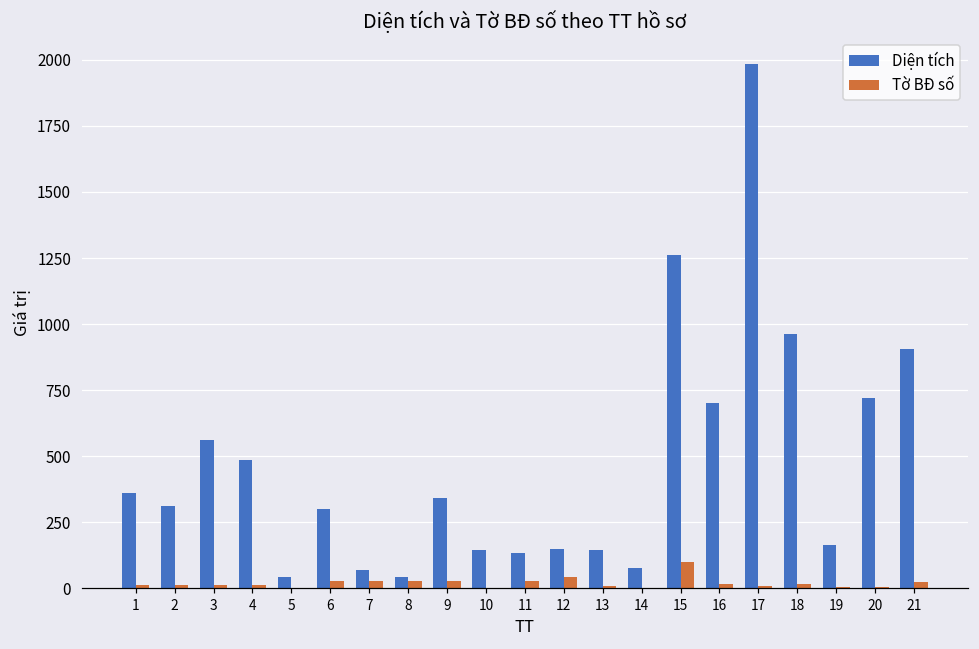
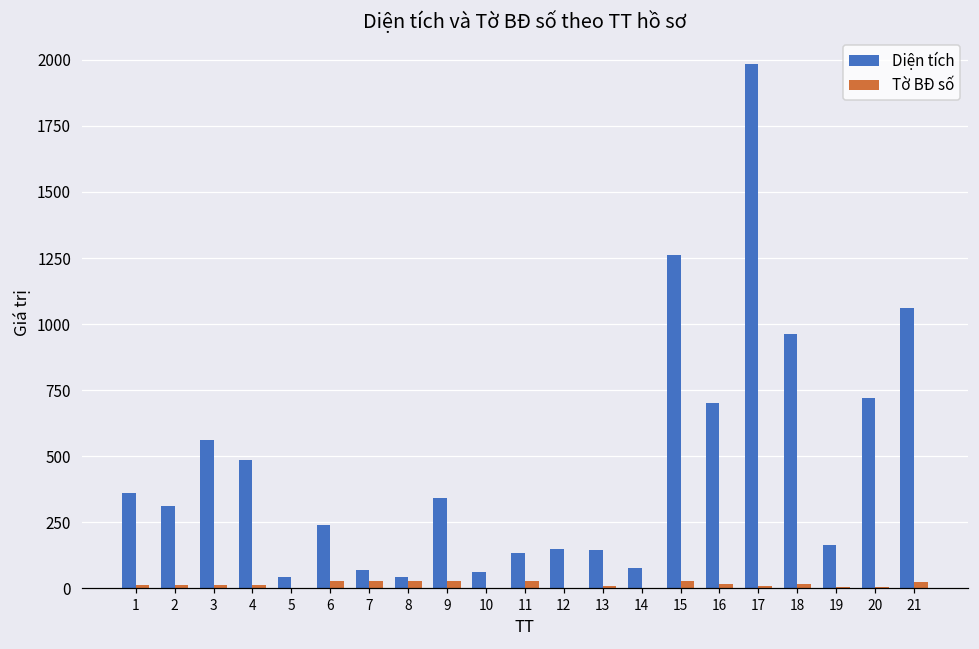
Diện tích, 6: 300 -> 240
Diện tích, 10: 140 -> 60
Tờ BĐ số, 12: 40 -> 0
Tờ BĐ số, 15: 100 -> 30
Diện tích, 21: 910 -> 1060
